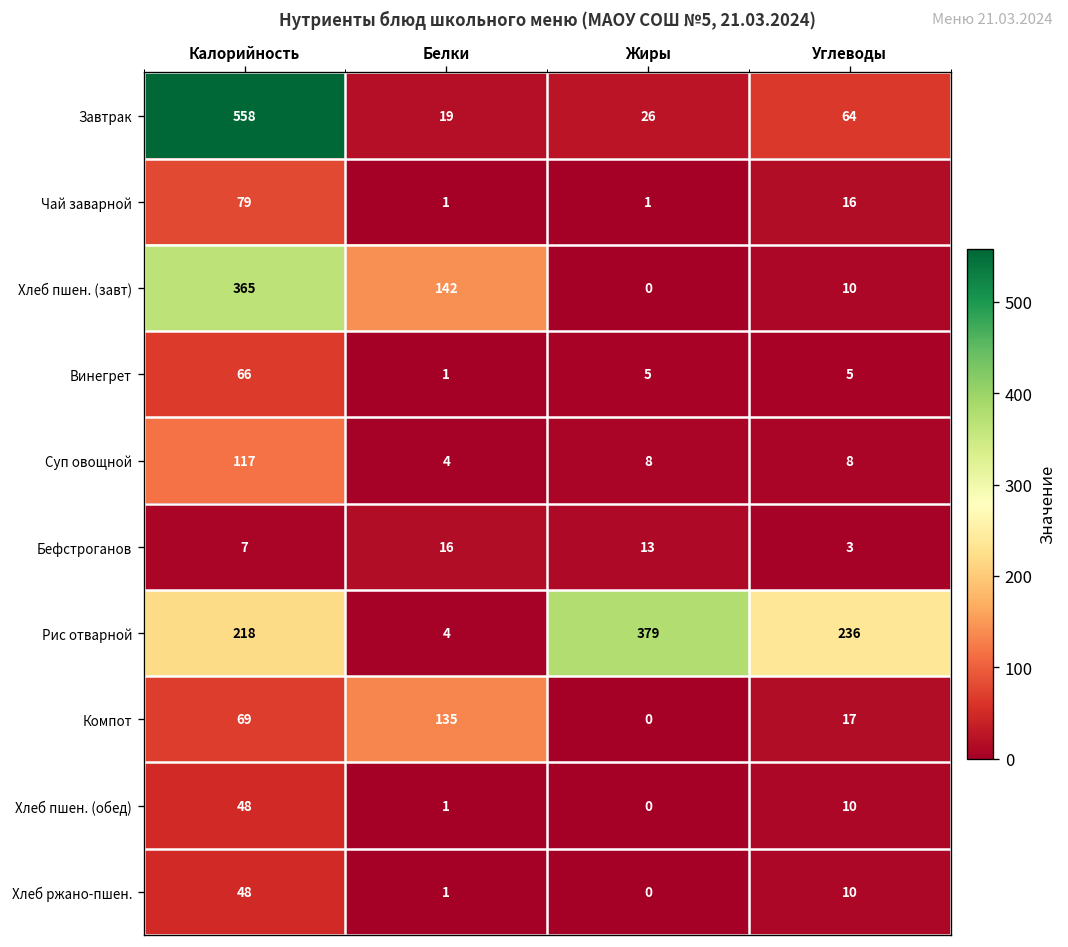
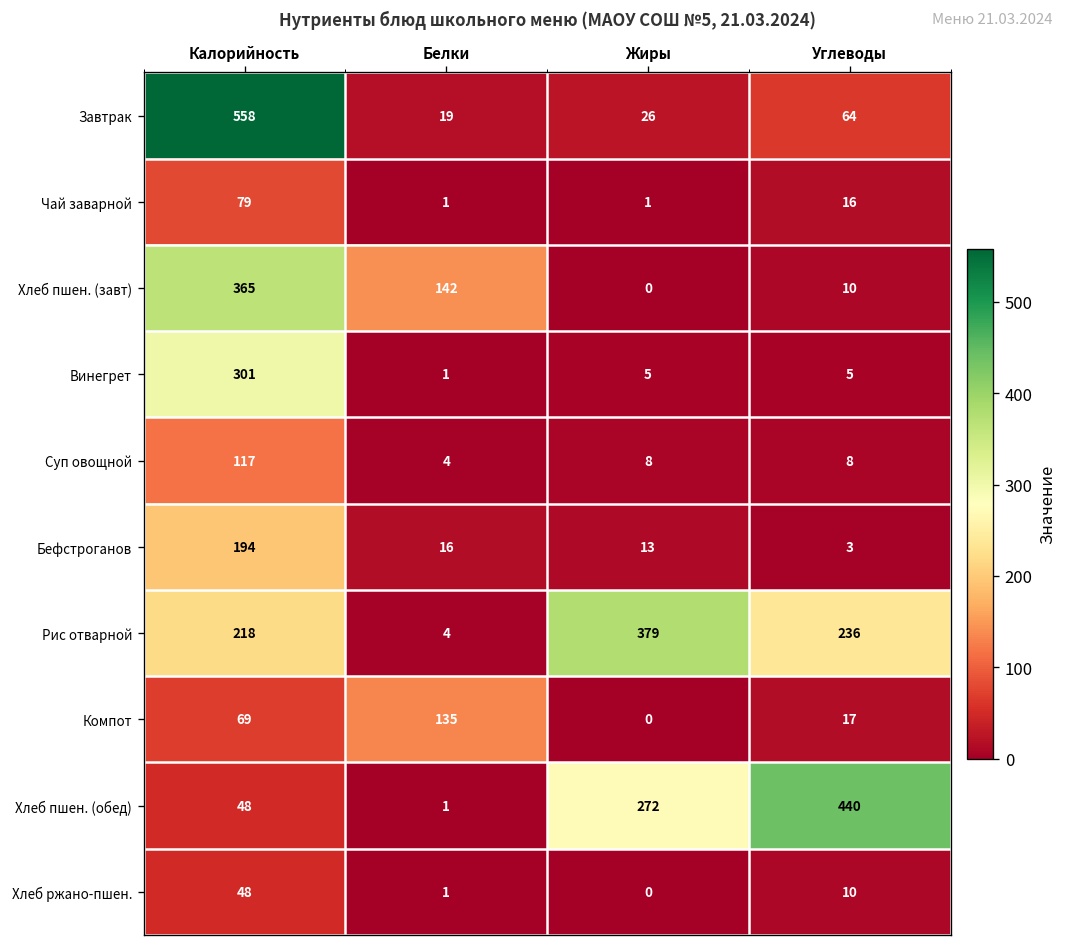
Винегрет, Калорийность: 66 -> 301
Бефстроганов, Калорийность: 7 -> 194
Хлеб пшен. (обед), Жиры: 0 -> 272
Хлеб пшен. (обед), Углеводы: 10 -> 440
